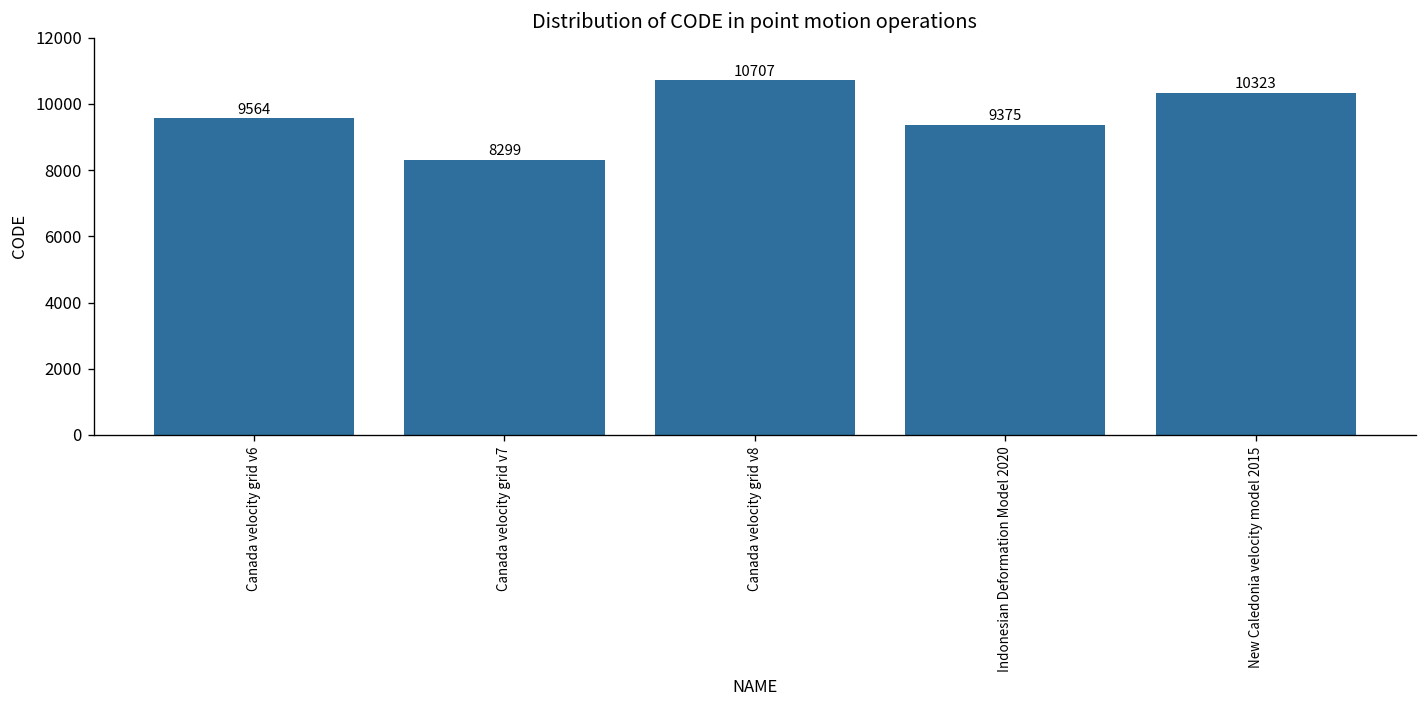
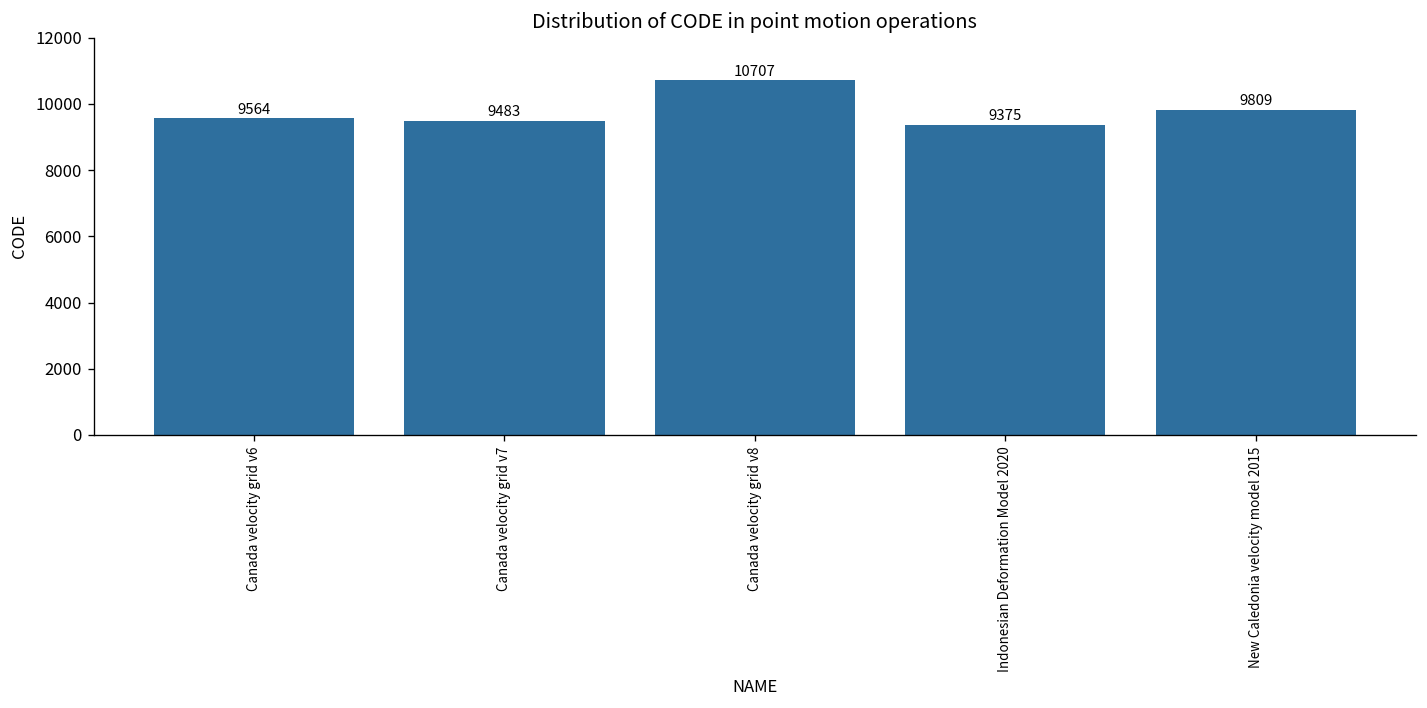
Canada velocity grid v7: 8299 -> 9483
New Caledonia velocity model 2015: 10323 -> 9809
